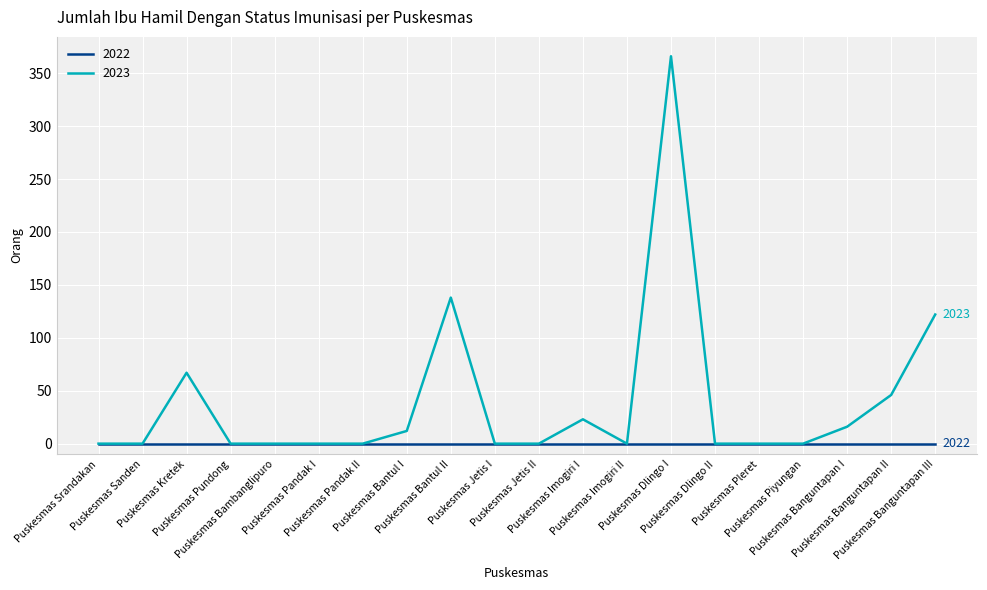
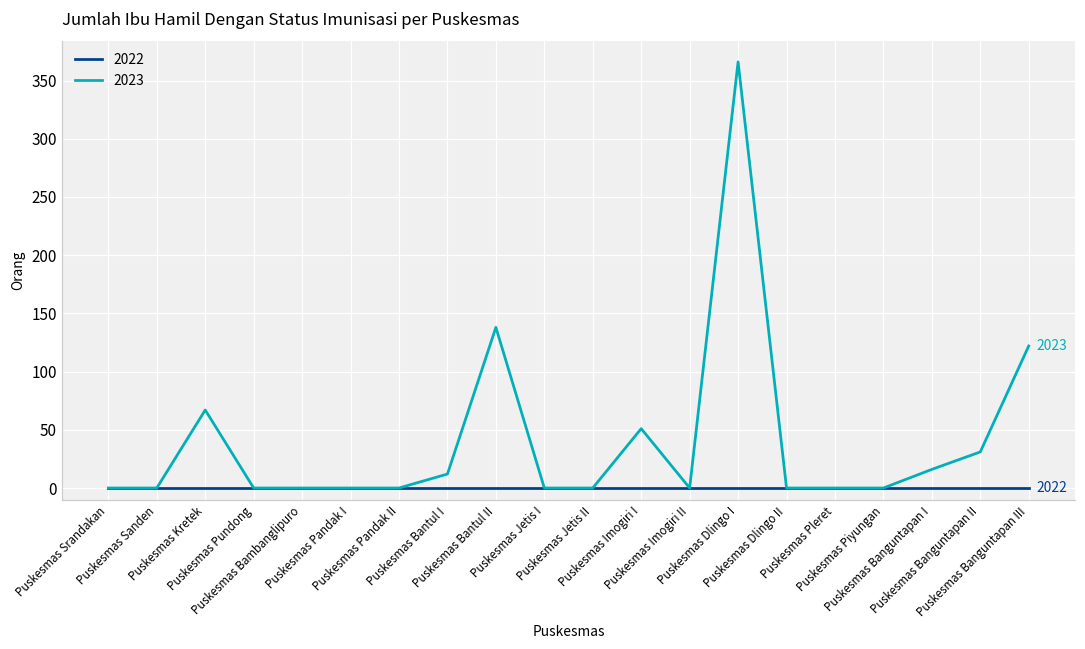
2023, Puskesmas Imogiri I: 23 -> 51
2023, Puskesmas Banguntapan II: 46 -> 31
